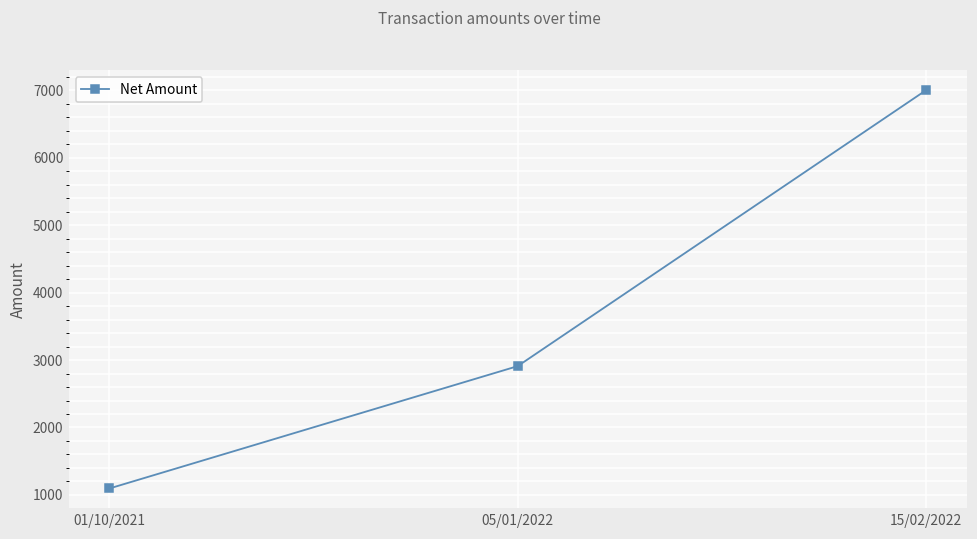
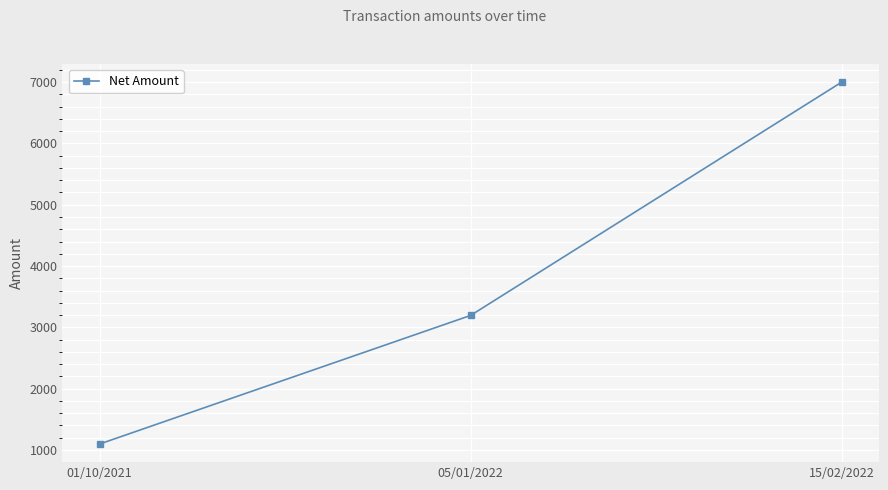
05/01/2022: 2900 -> 3200
